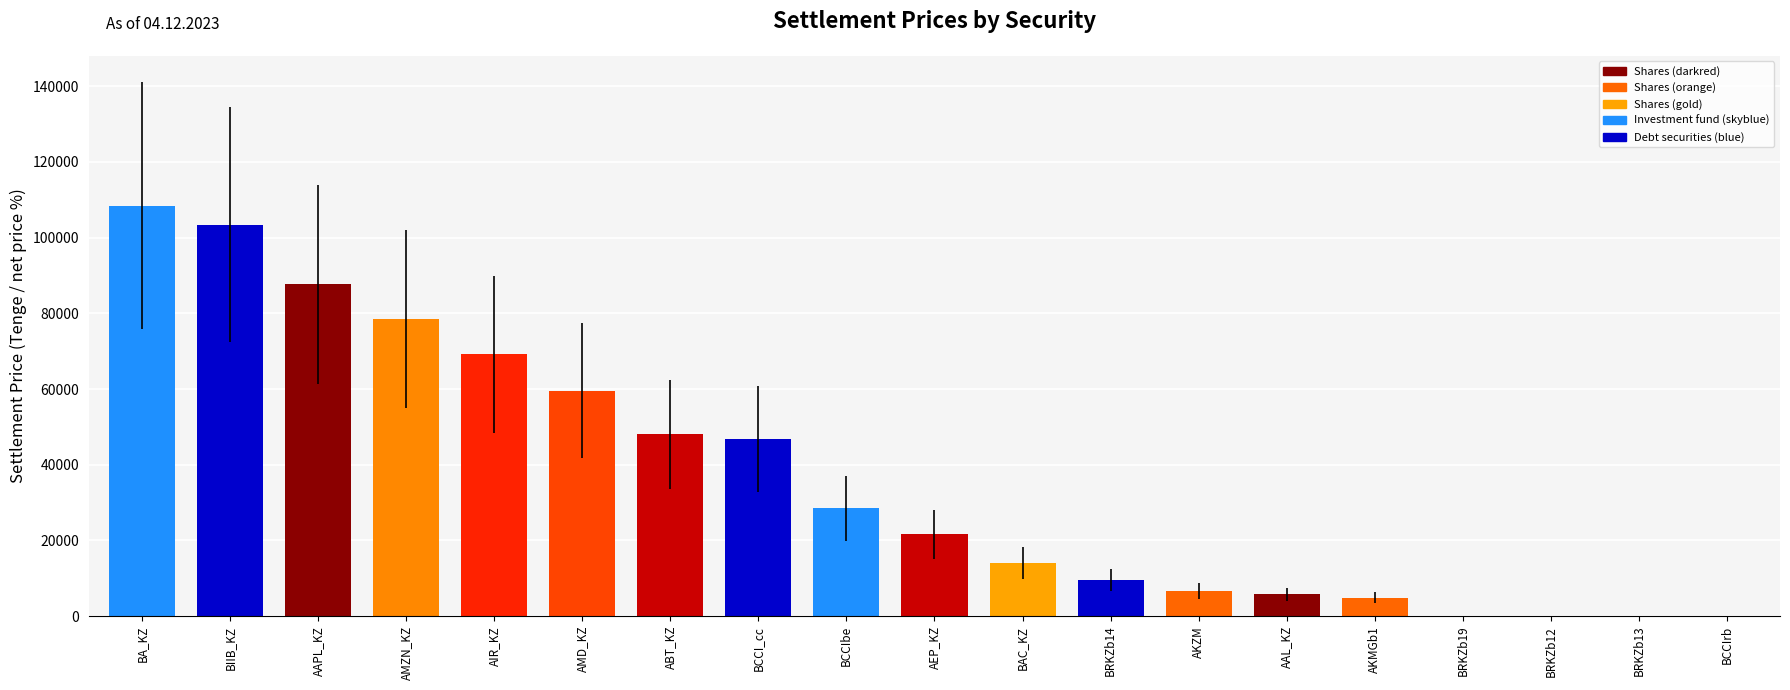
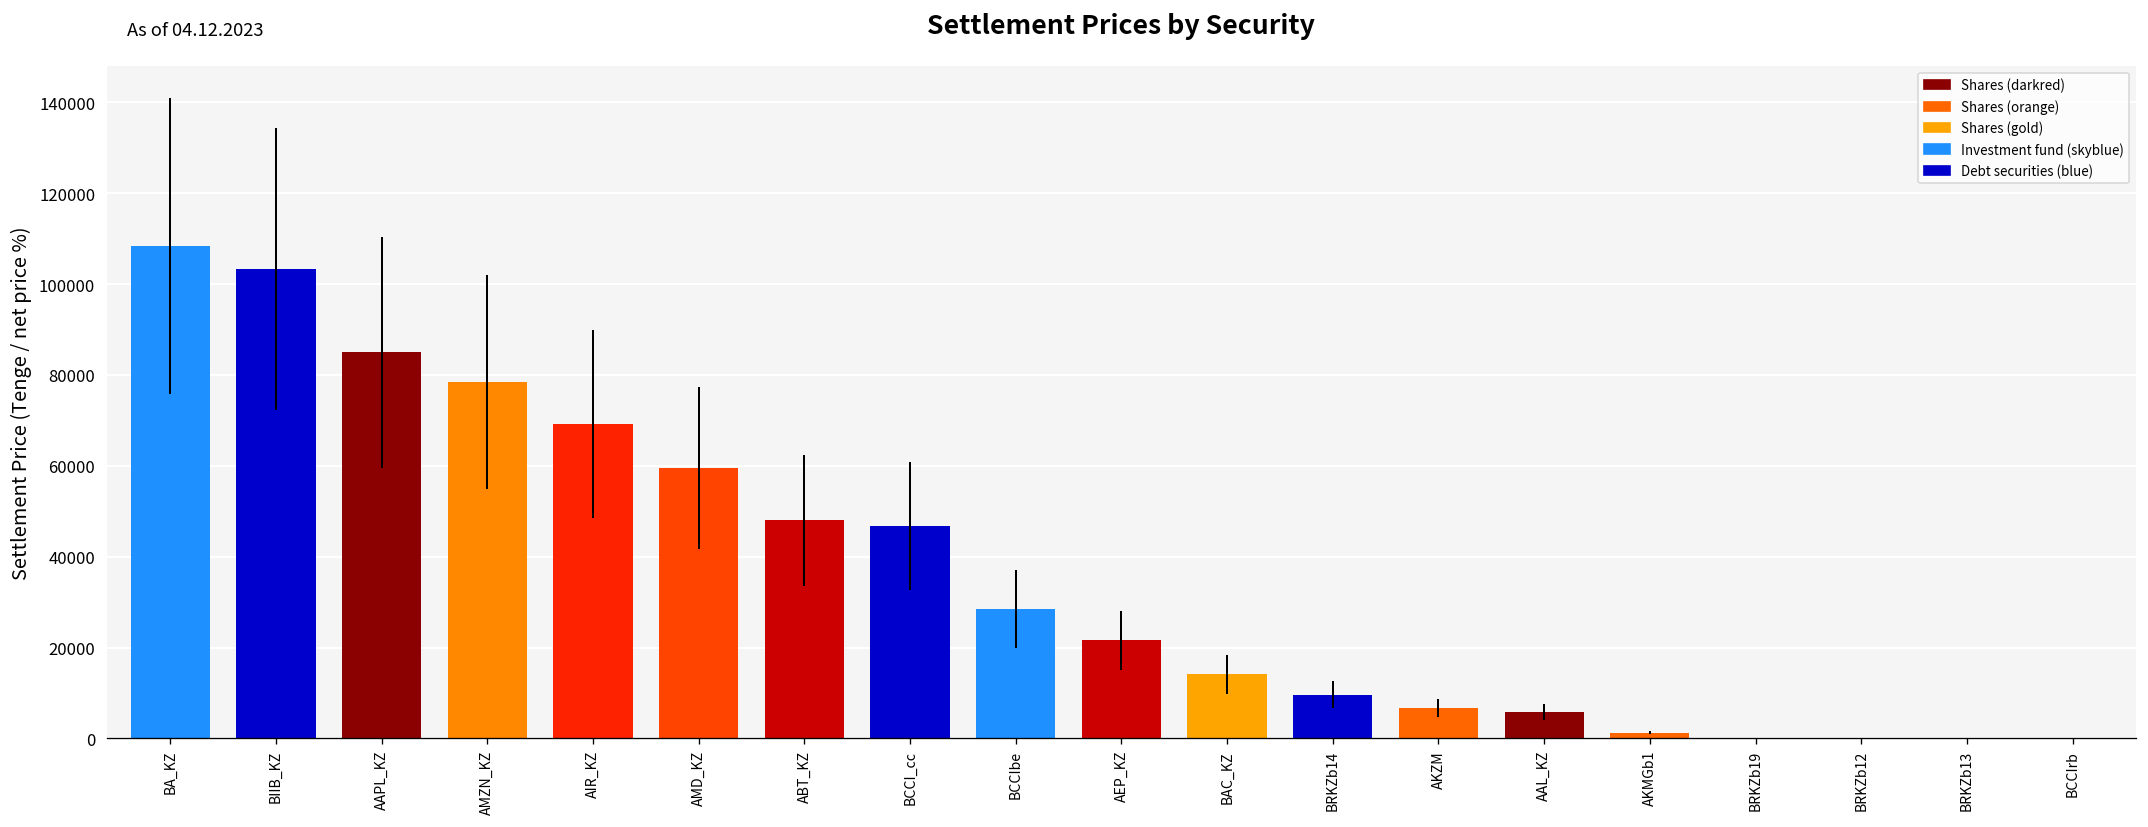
AAPL_KZ: 88000 -> 85000
AKMGb1: 5000 -> 1000
